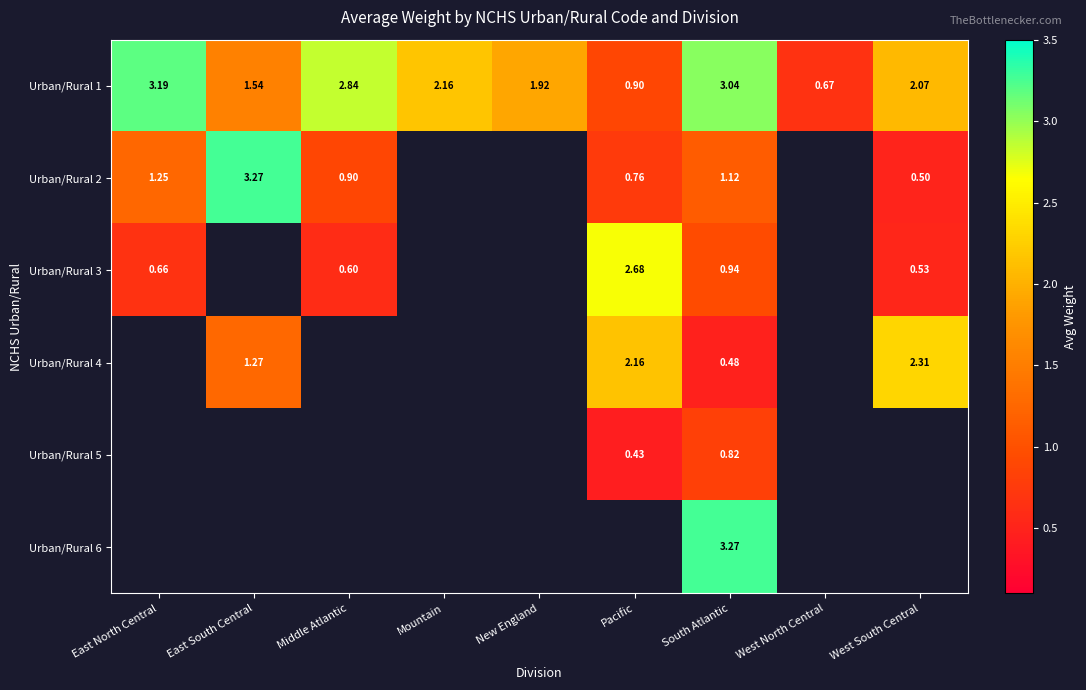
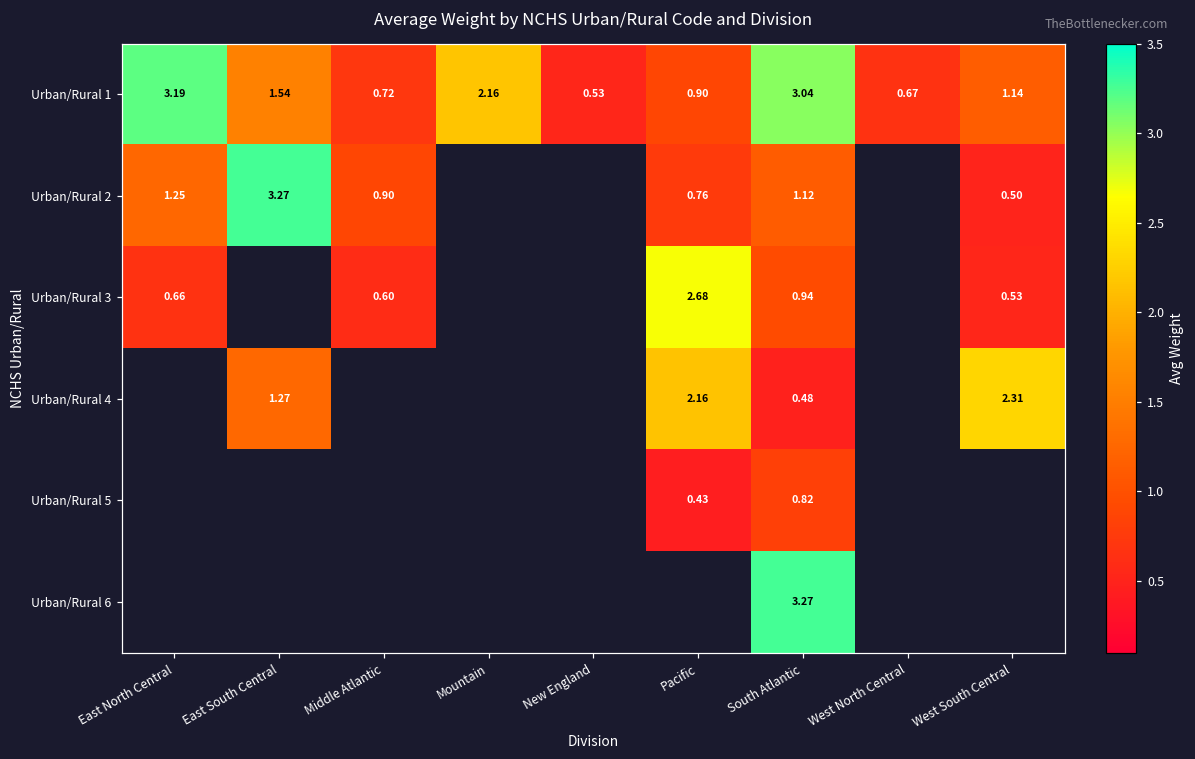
Urban/Rural 1, Middle Atlantic: 2.84 -> 0.72
Urban/Rural 1, New England: 1.92 -> 0.53
Urban/Rural 1, West South Central: 2.07 -> 1.14
